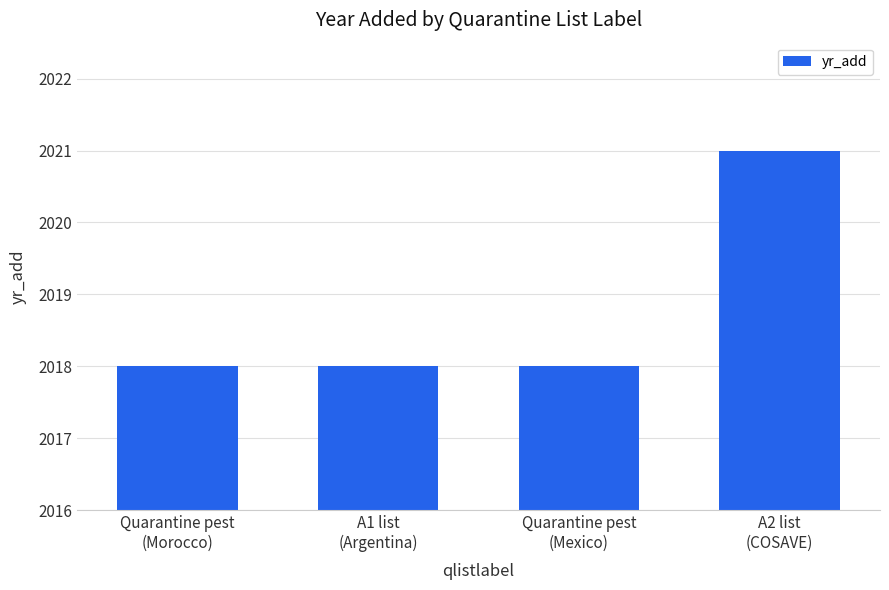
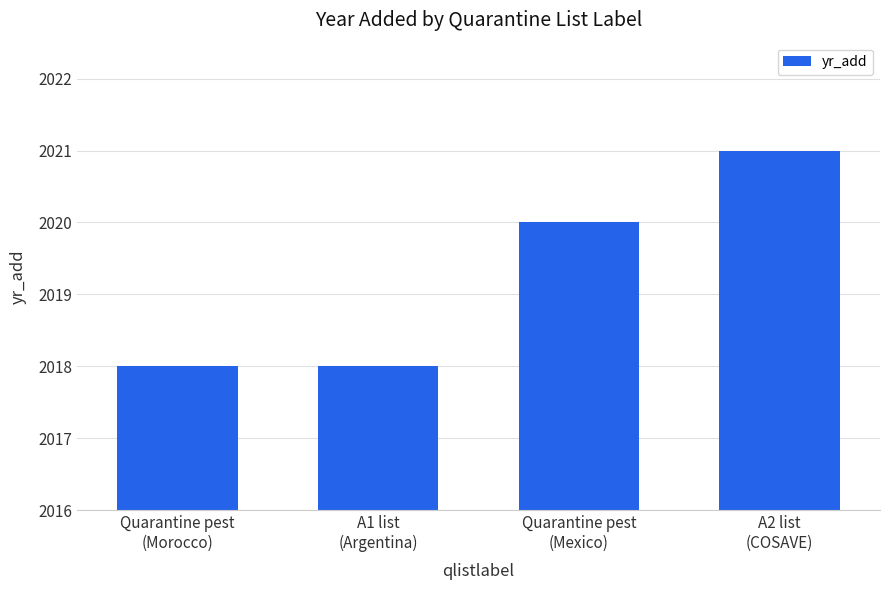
Quarantine pest (Mexico): 2018 -> 2020
